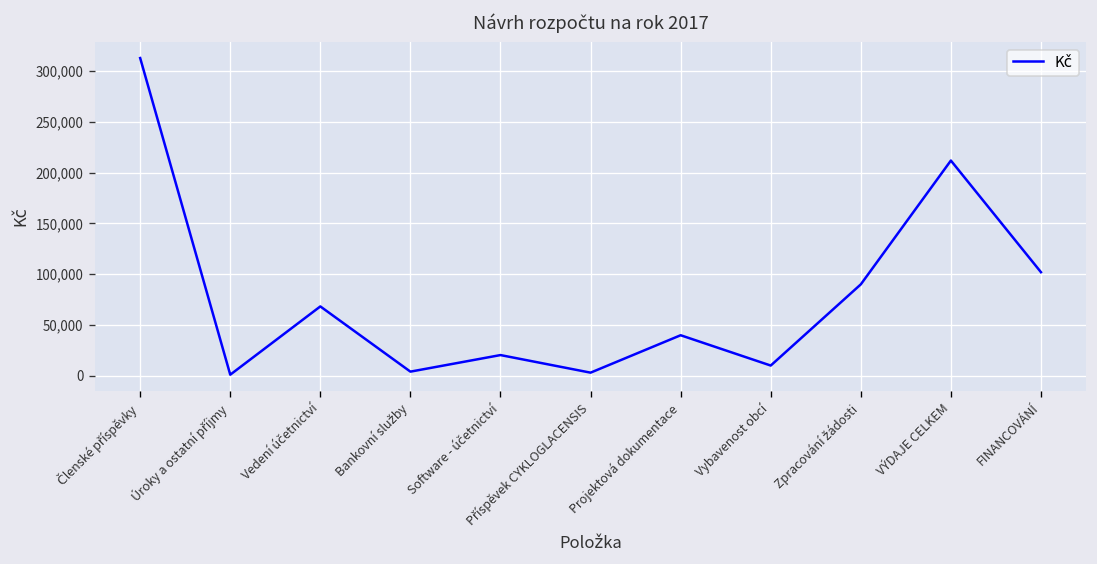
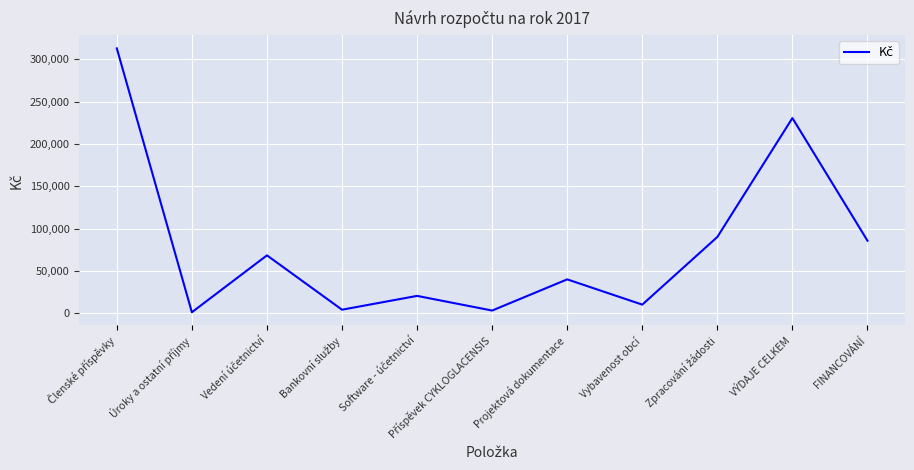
VÝDAJE CELKEM: 210,000 -> 230,000
FINANCOVÁNÍ: 100,000 -> 90,000
